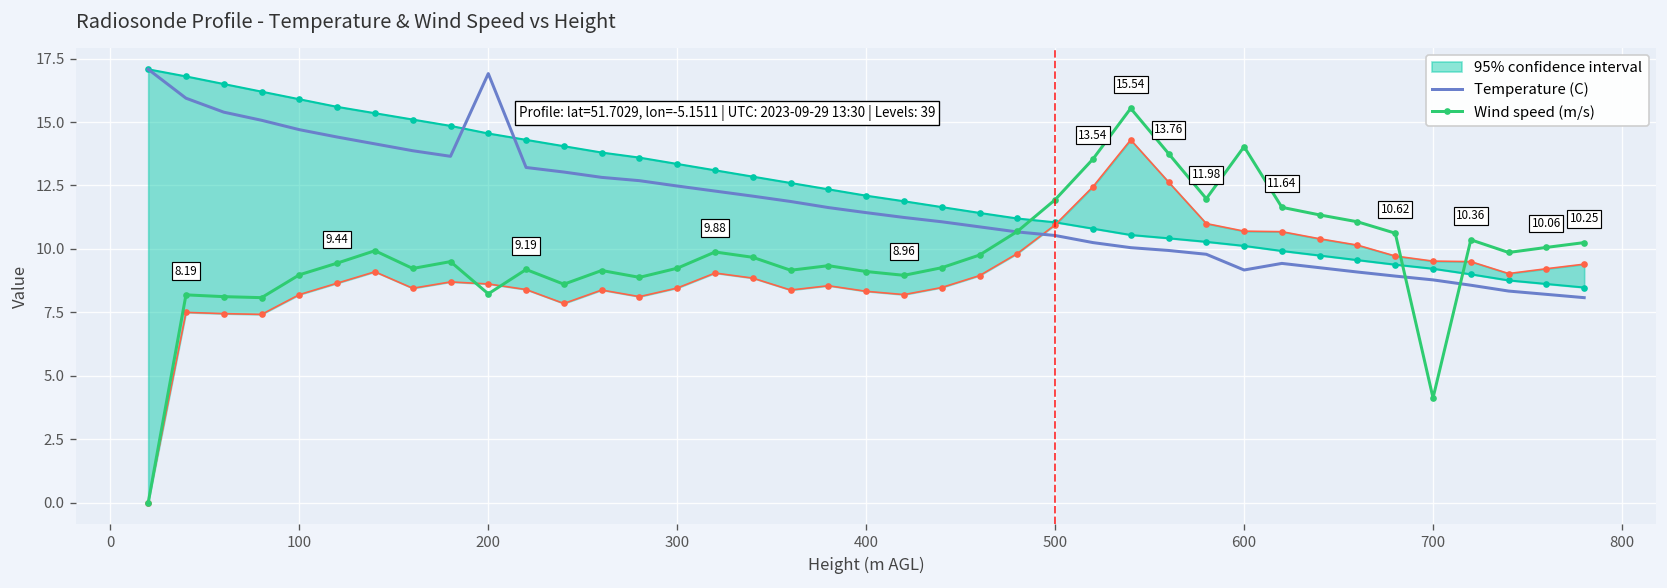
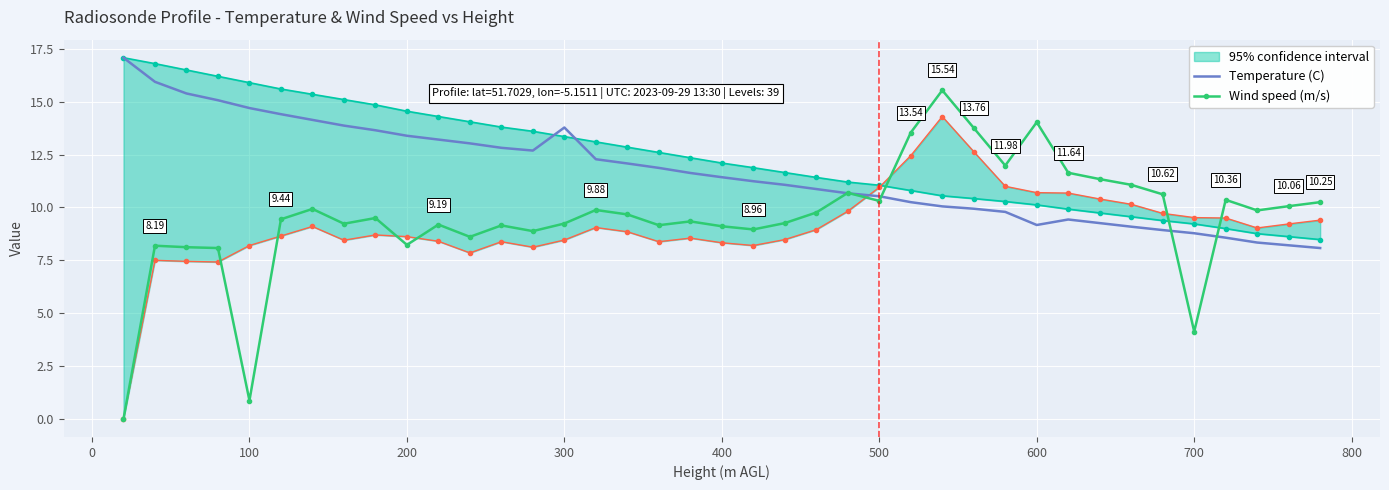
Wind speed (m/s), 100: 9.0 -> 0.9
Temperature (C), 200: 16.9 -> 13.4
Temperature (C), 300: 12.5 -> 13.8
Wind speed (m/s), 500: 11.9 -> 10.3
